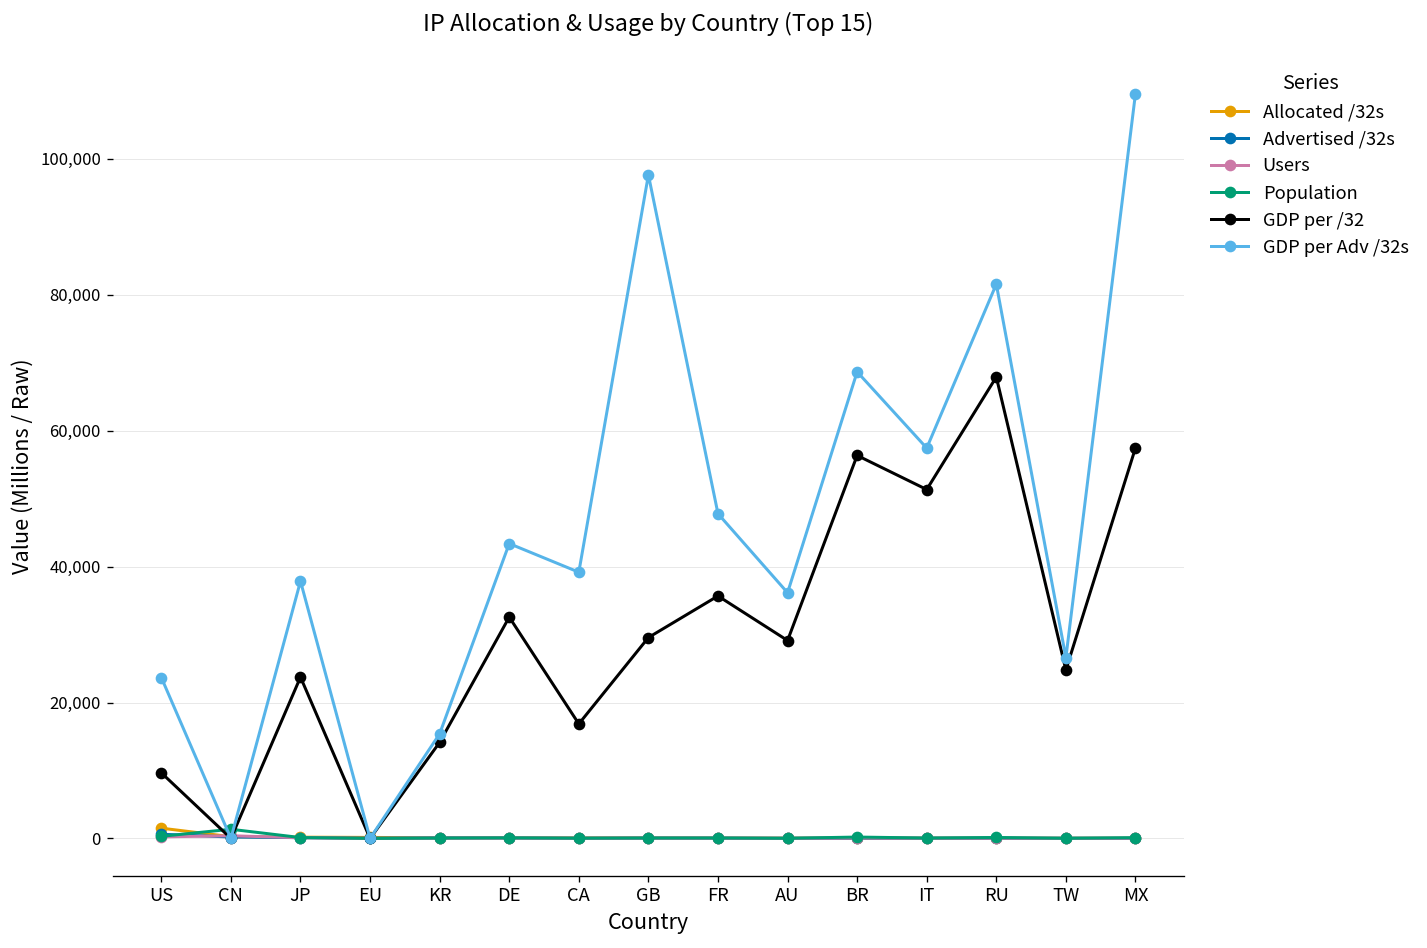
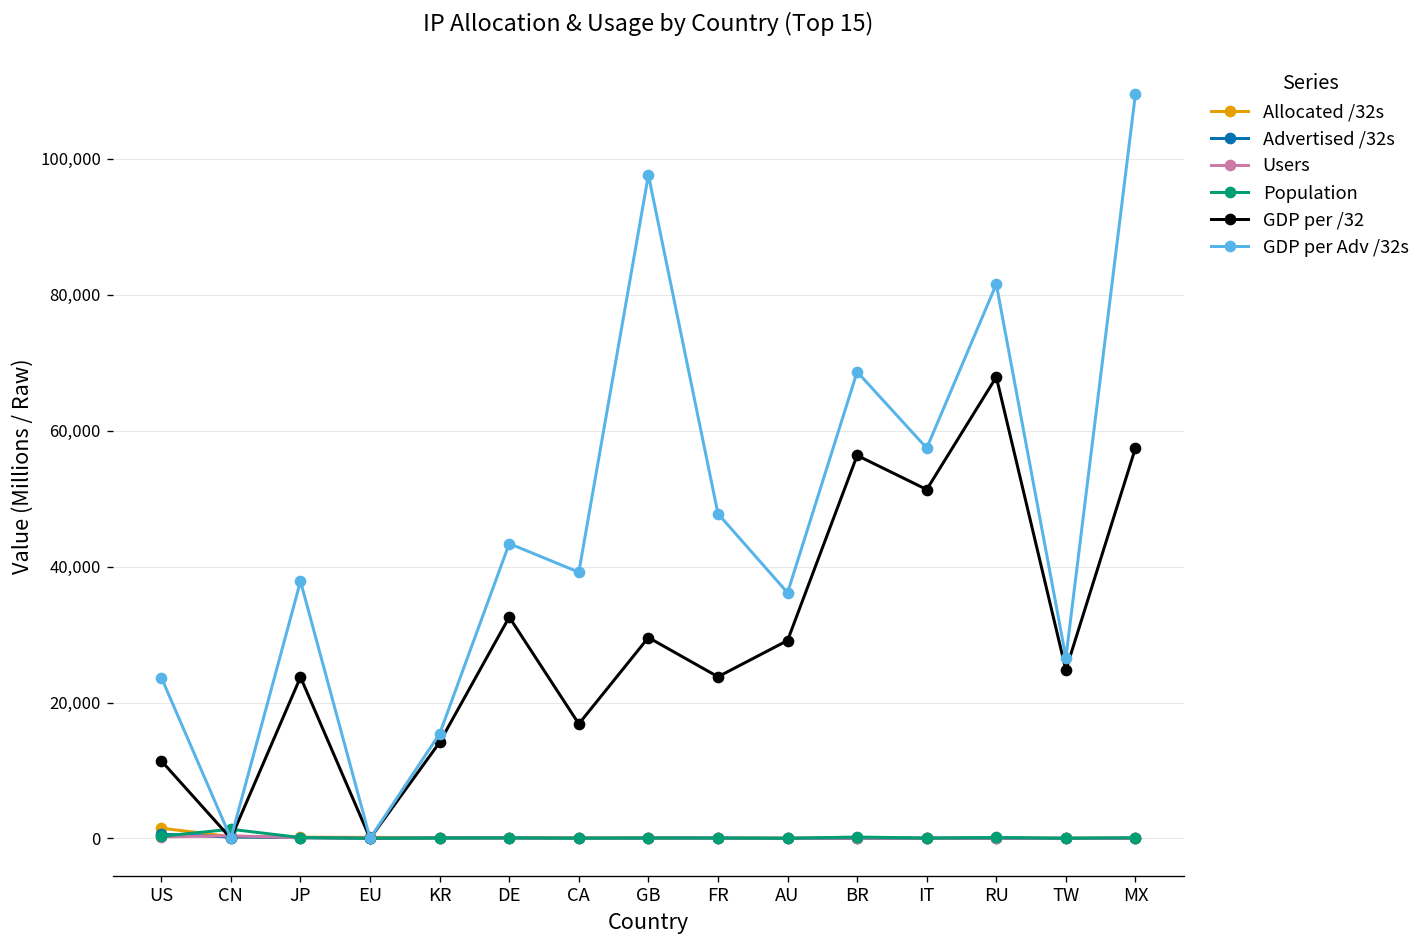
GDP per /32, US: 10,000 -> 11,000
GDP per /32, FR: 36,000 -> 24,000
